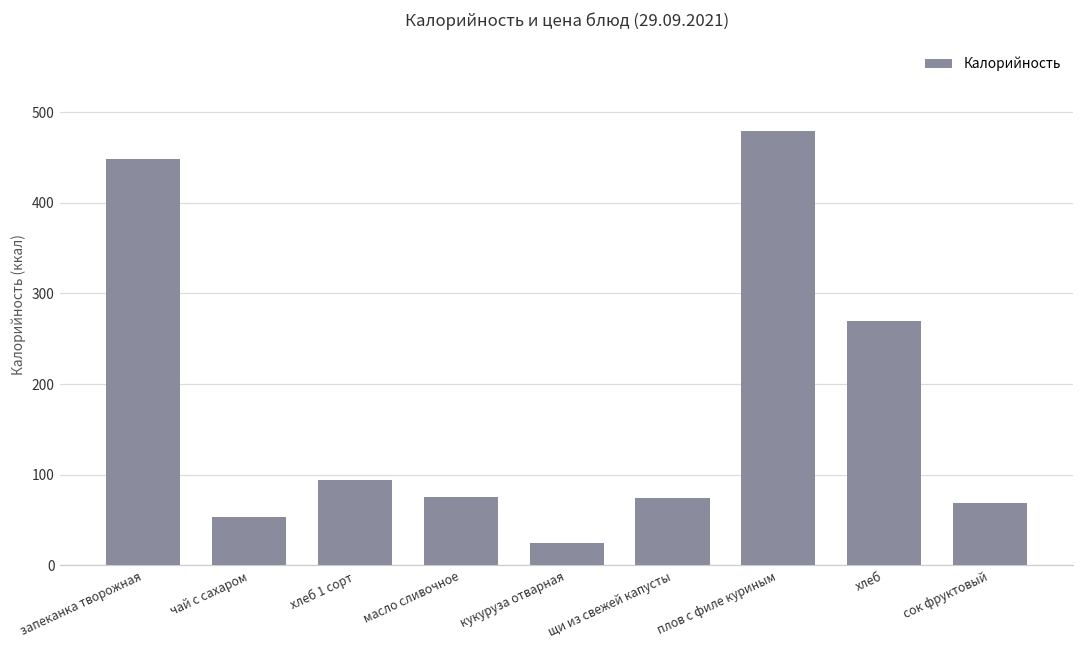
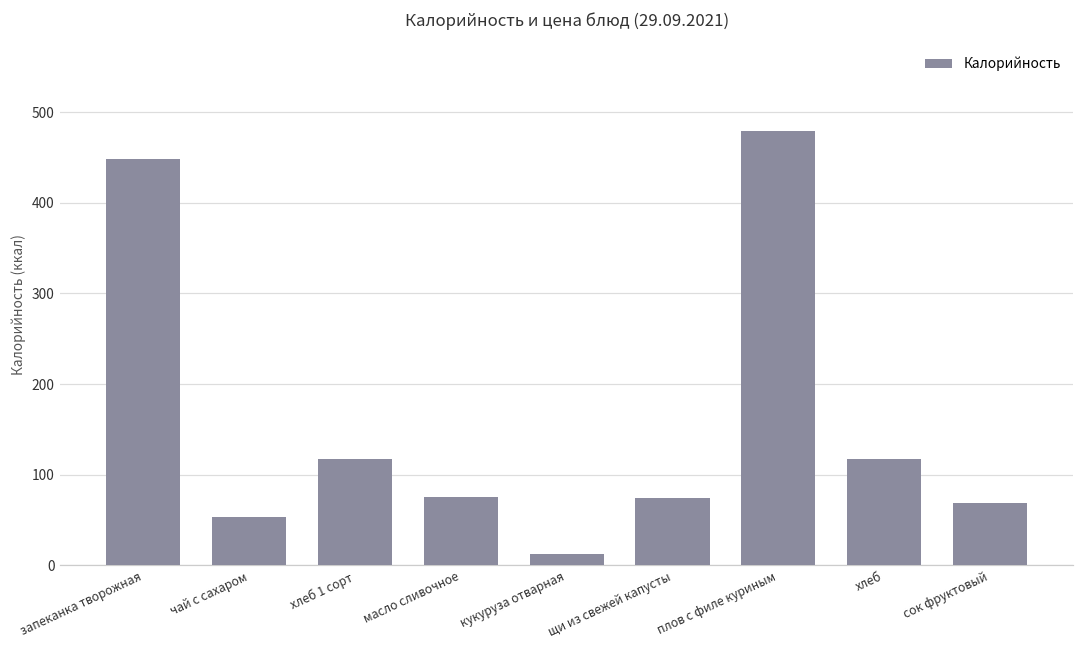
хлеб 1 сорт: 90 -> 120
кукуруза отварная: 30 -> 10
хлеб: 270 -> 120
